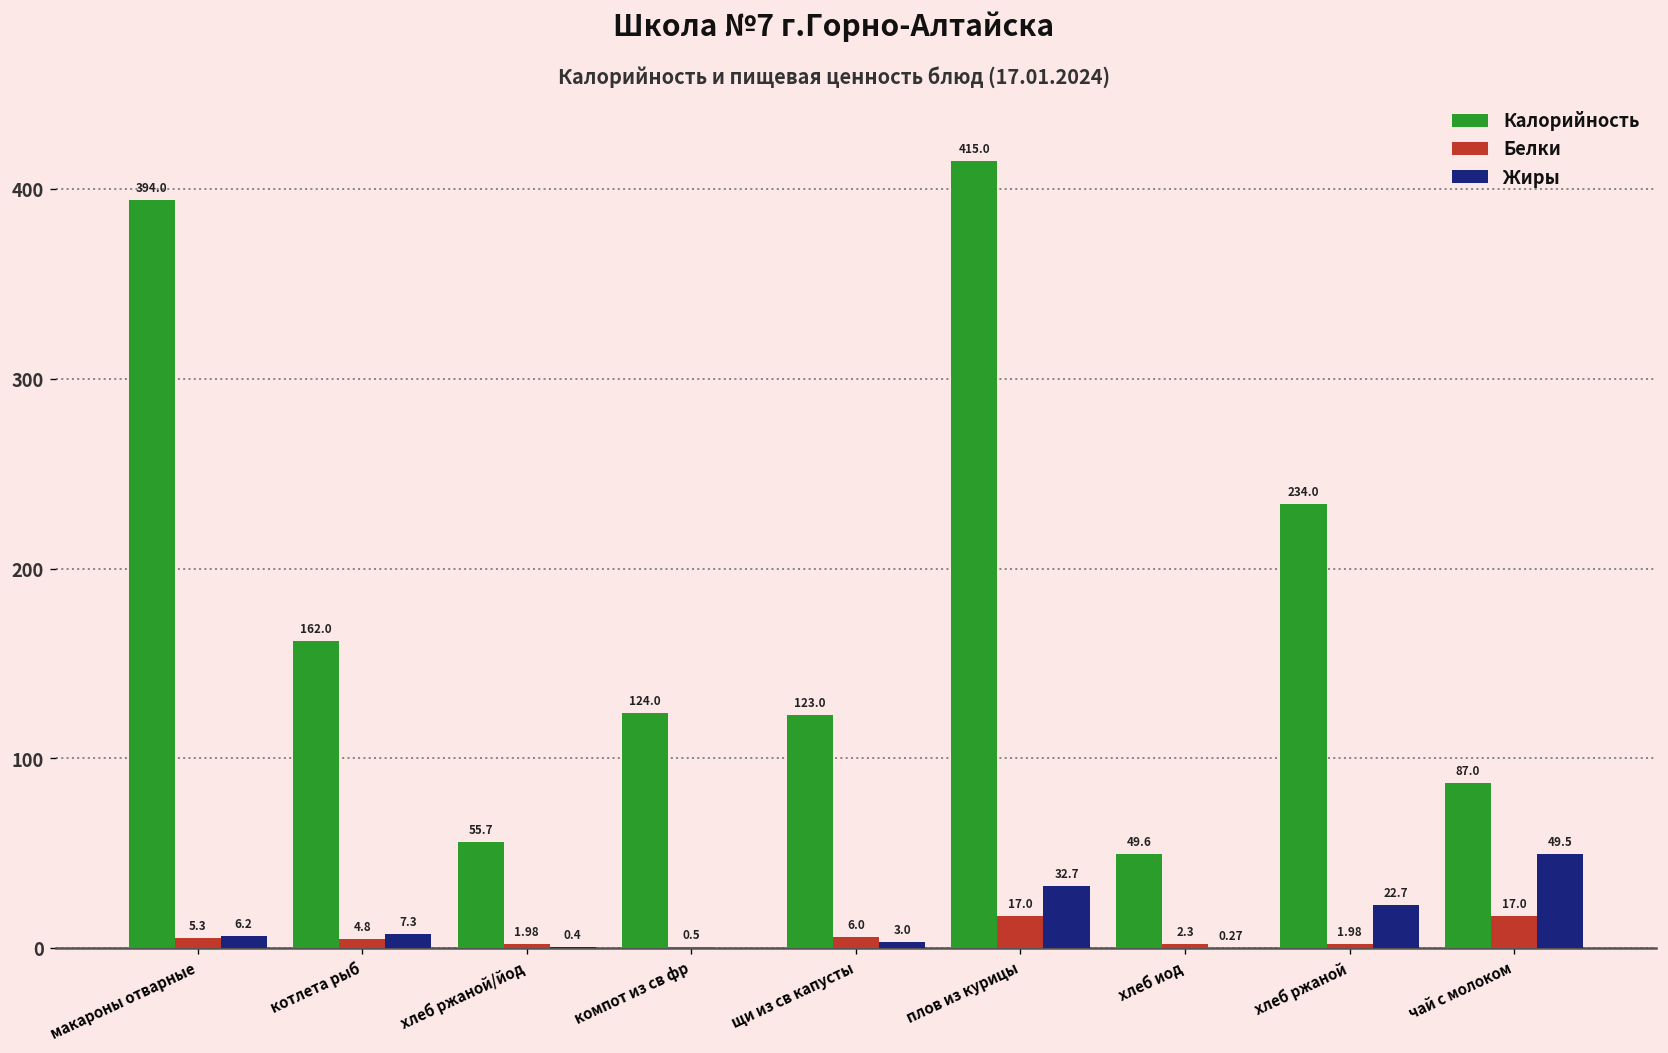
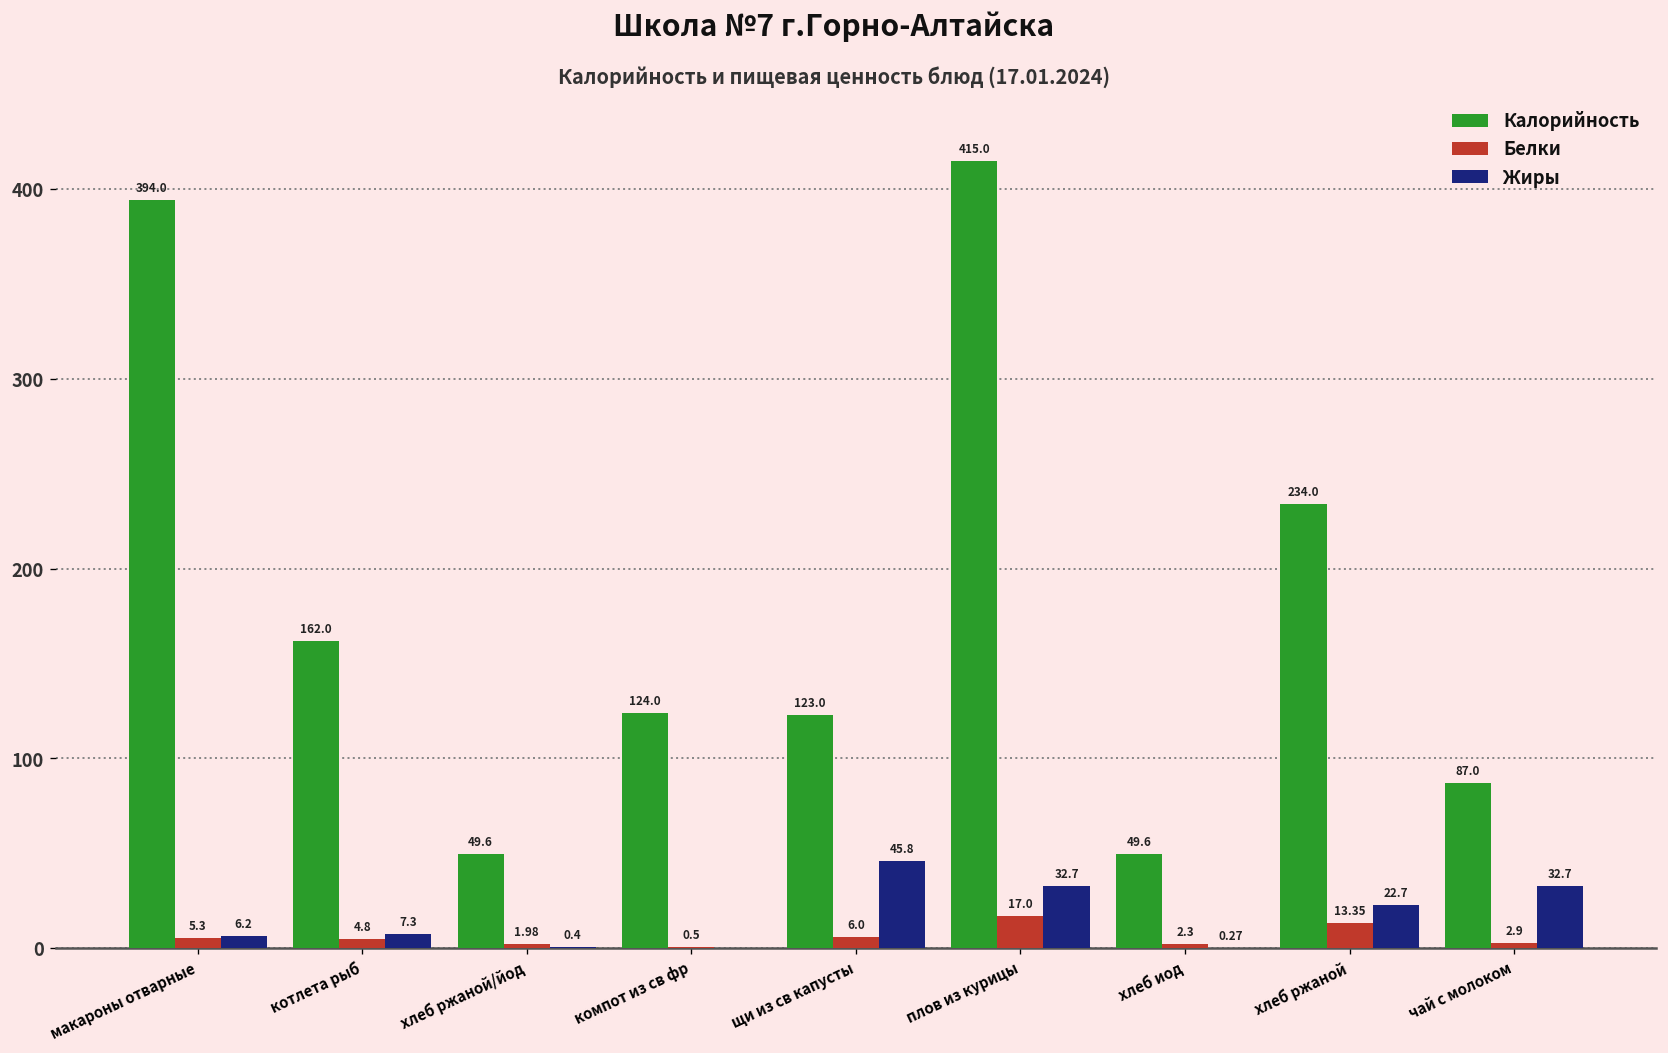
Калорийность, хлеб ржаной/йод: 55.7 -> 49.6
Жиры, щи из св капусты: 3.0 -> 45.8
Белки, хлеб ржаной: 1.98 -> 13.35
Белки, чай с молоком: 17.0 -> 2.9
Жиры, чай с молоком: 49.5 -> 32.7
